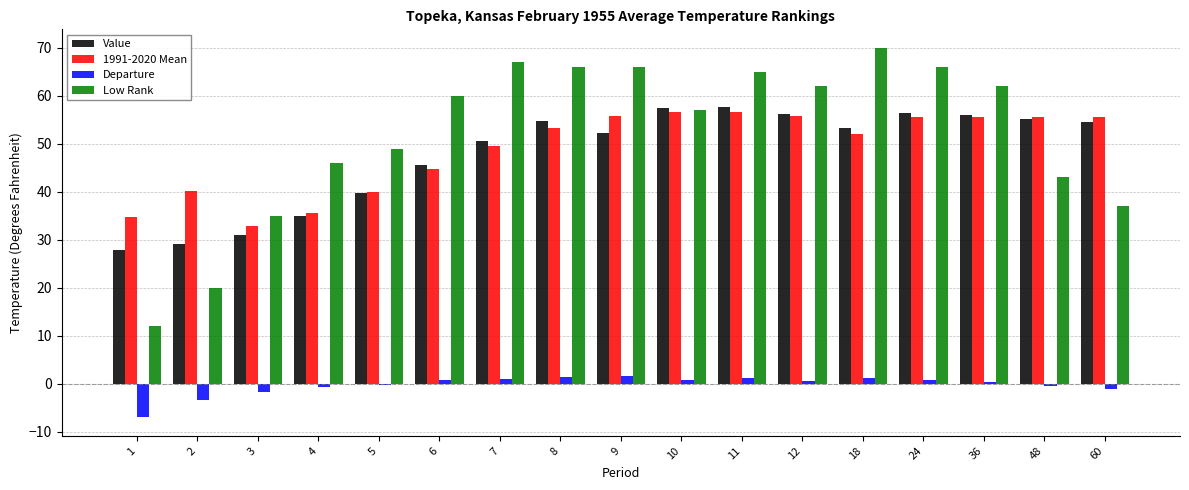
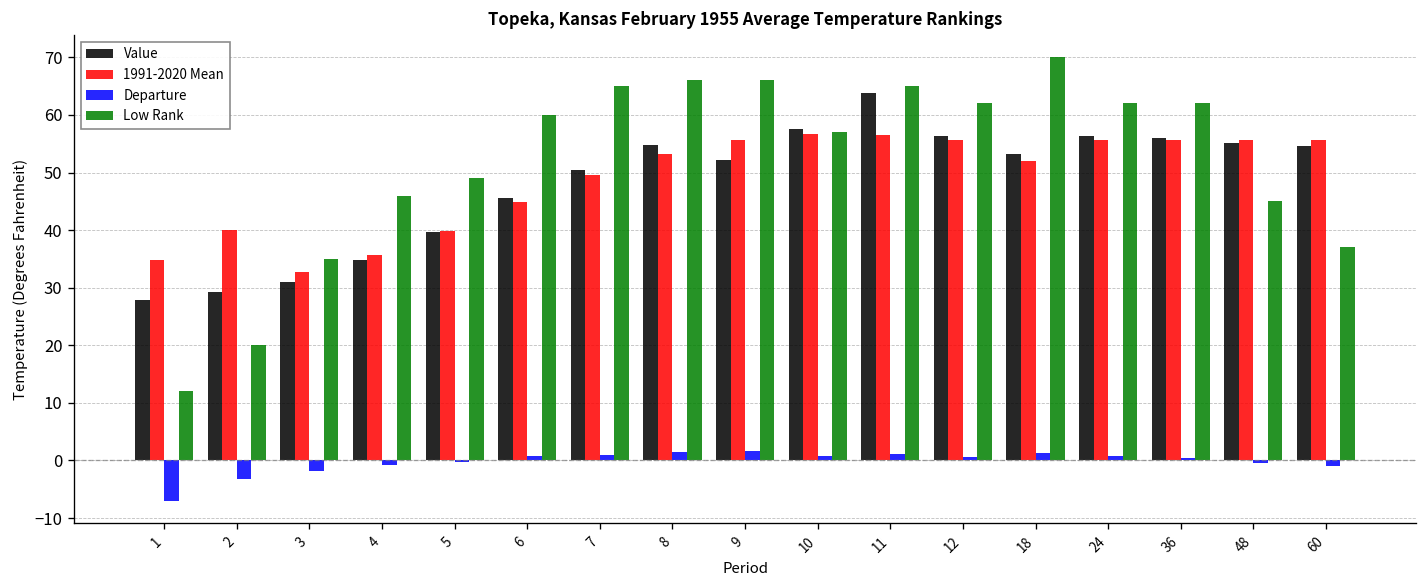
Low Rank, 7: 67 -> 65
Value, 11: 58 -> 64
Low Rank, 24: 66 -> 62
Low Rank, 48: 43 -> 45
